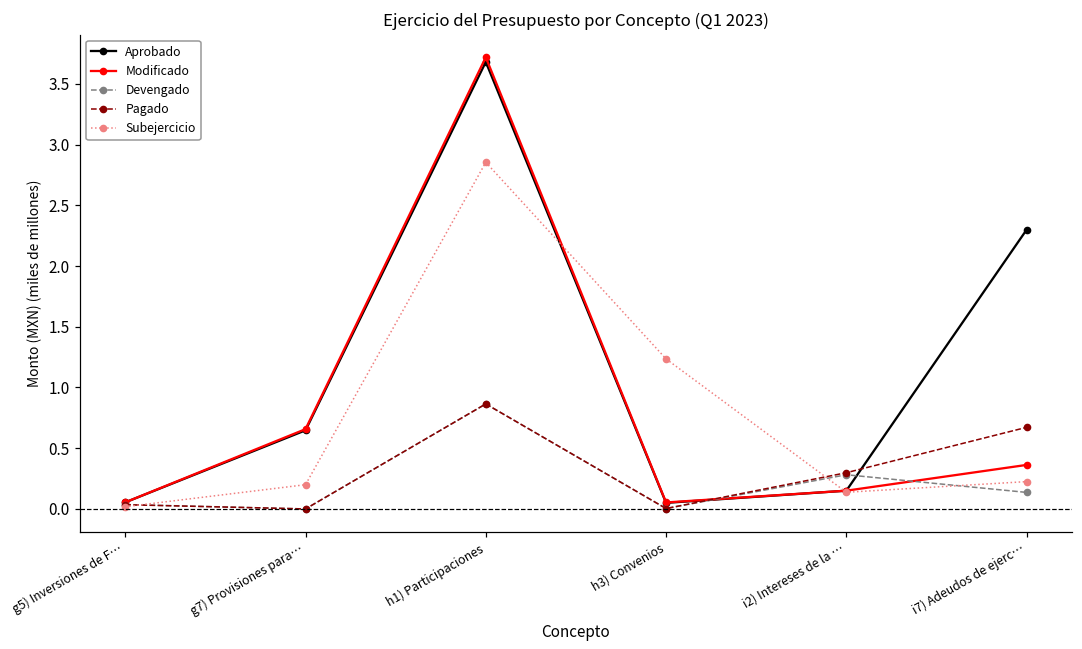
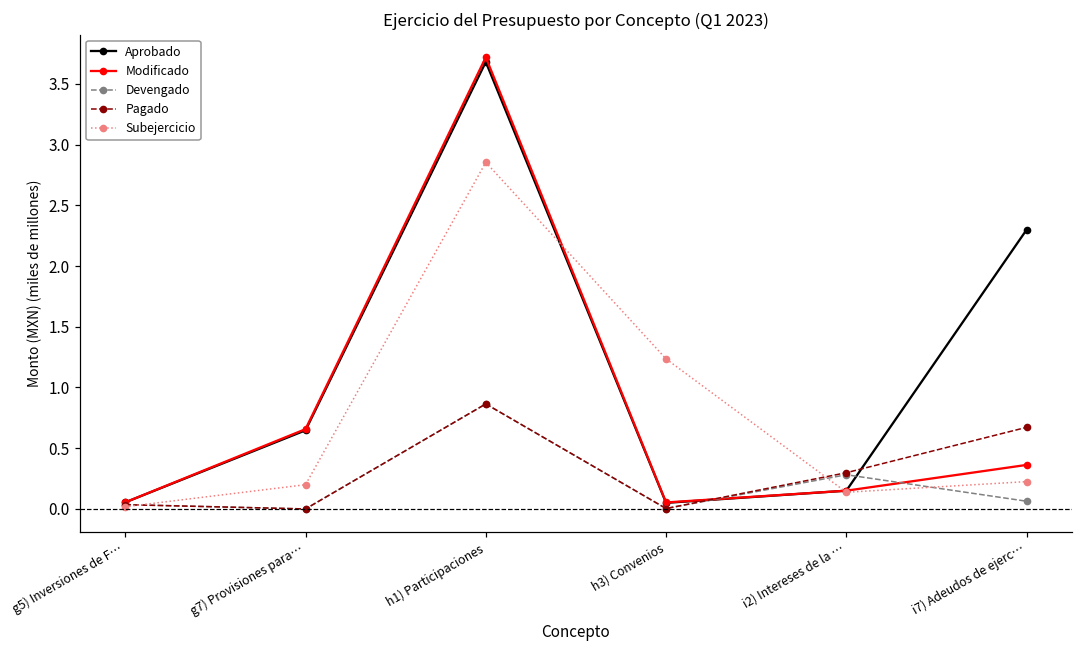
Devengado, i7) Adeudos de ejerc…: 0.14 -> 0.06
